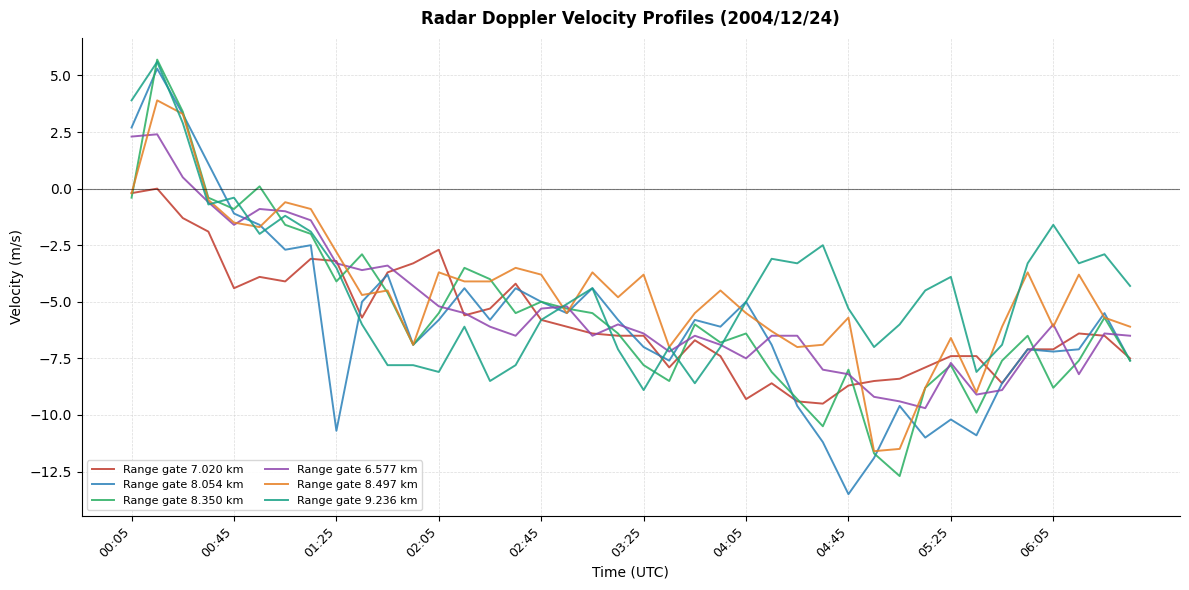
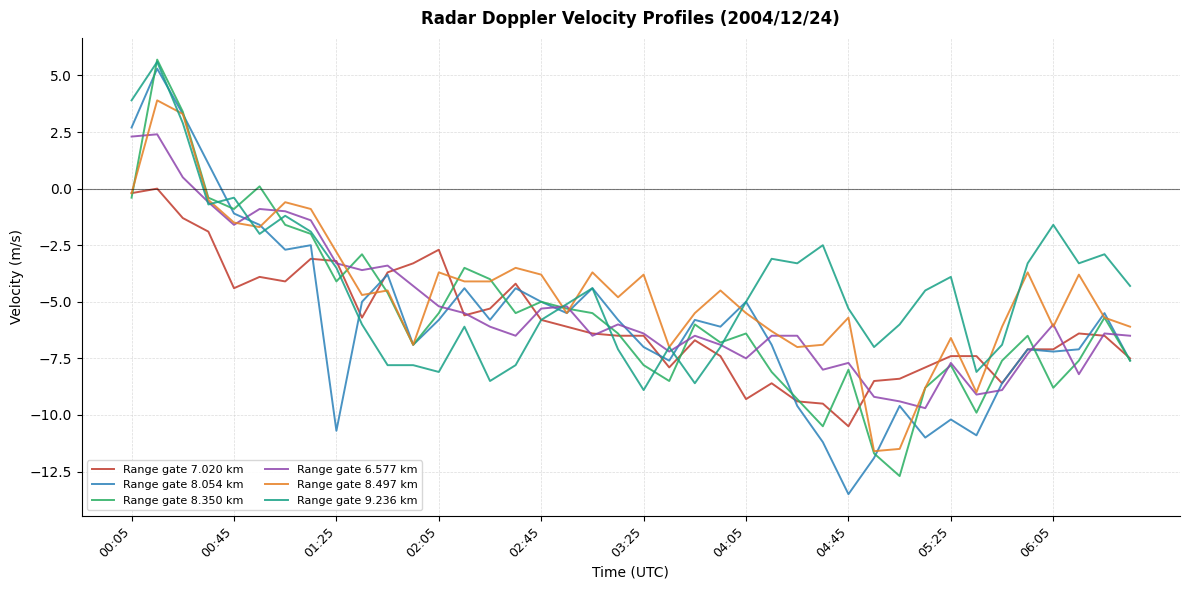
Range gate 7.020 km, 04:45: -8.7 -> -10.5
Range gate 6.577 km, 04:45: -8.2 -> -7.7
